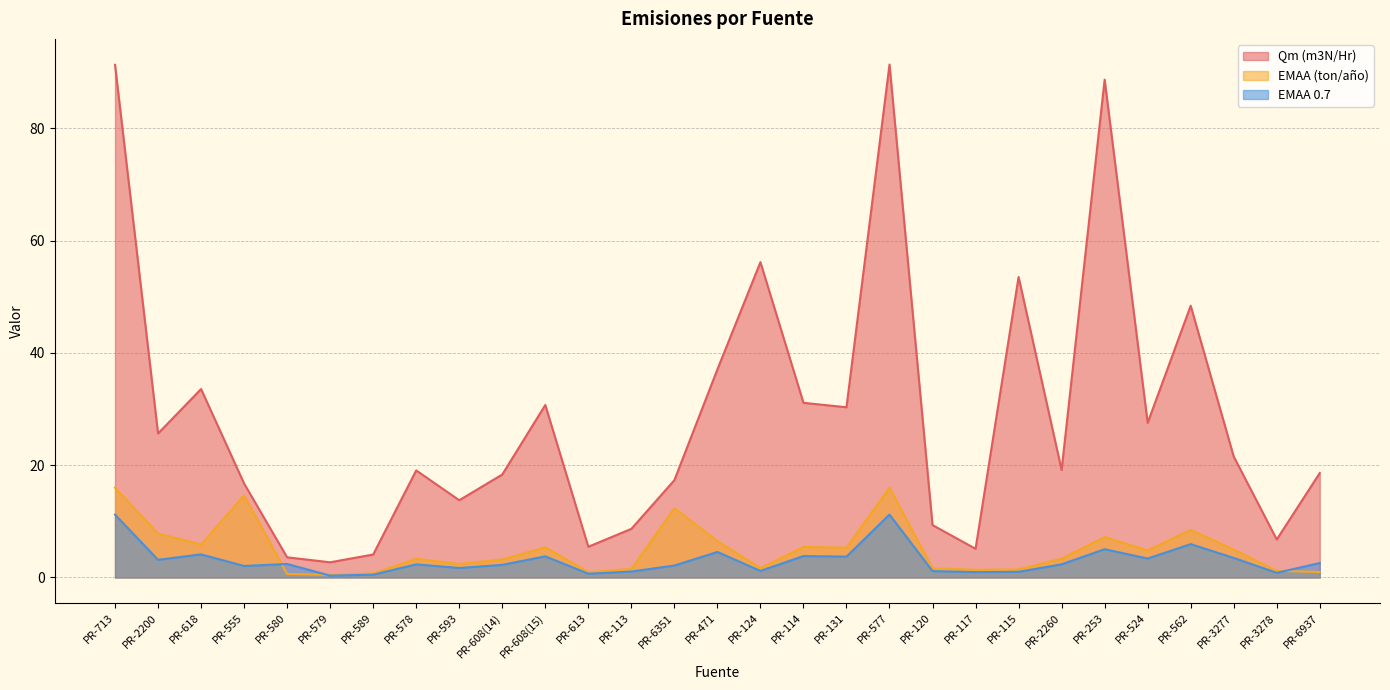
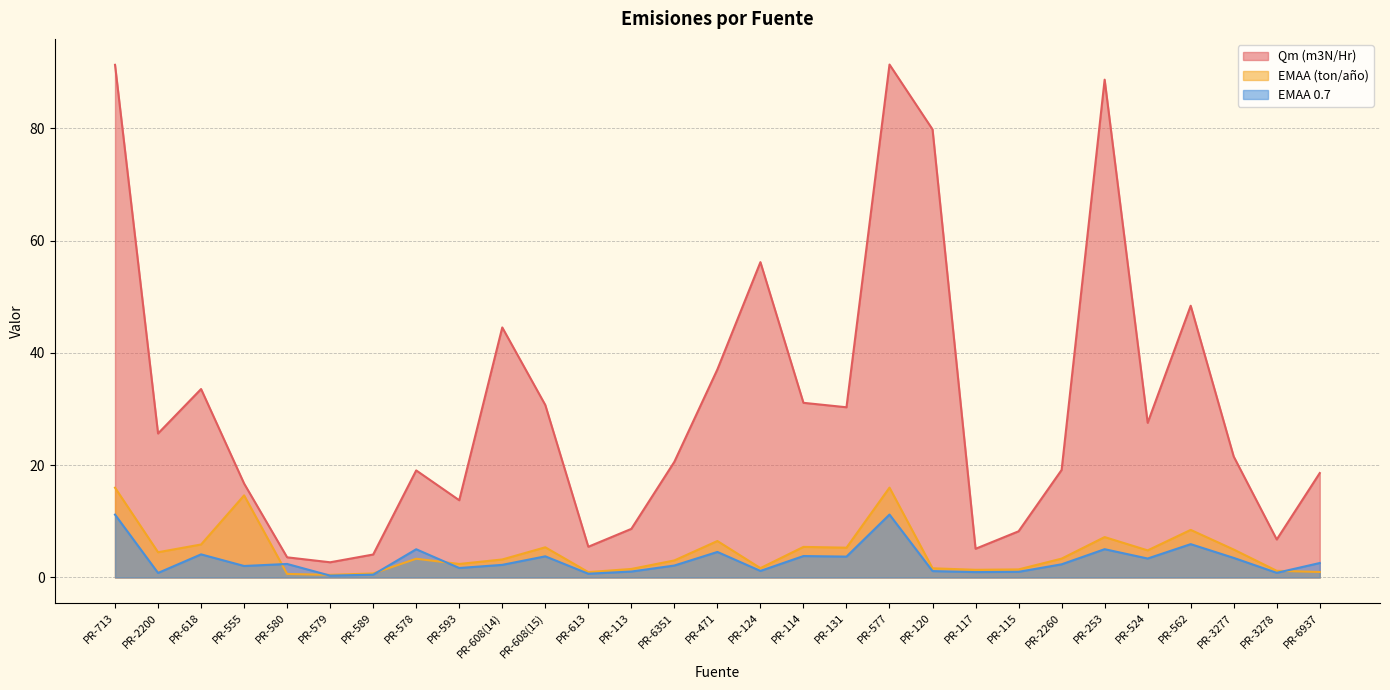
EMAA (ton/año), PR-2200: 8 -> 5
EMAA 0.7, PR-2200: 3 -> 1
EMAA 0.7, PR-578: 2 -> 5
Qm (m3N/Hr), PR-608(14): 18 -> 45
Qm (m3N/Hr), PR-6351: 17 -> 21
EMAA (ton/año), PR-6351: 12 -> 3
Qm (m3N/Hr), PR-120: 9 -> 80
Qm (m3N/Hr), PR-115: 54 -> 8
